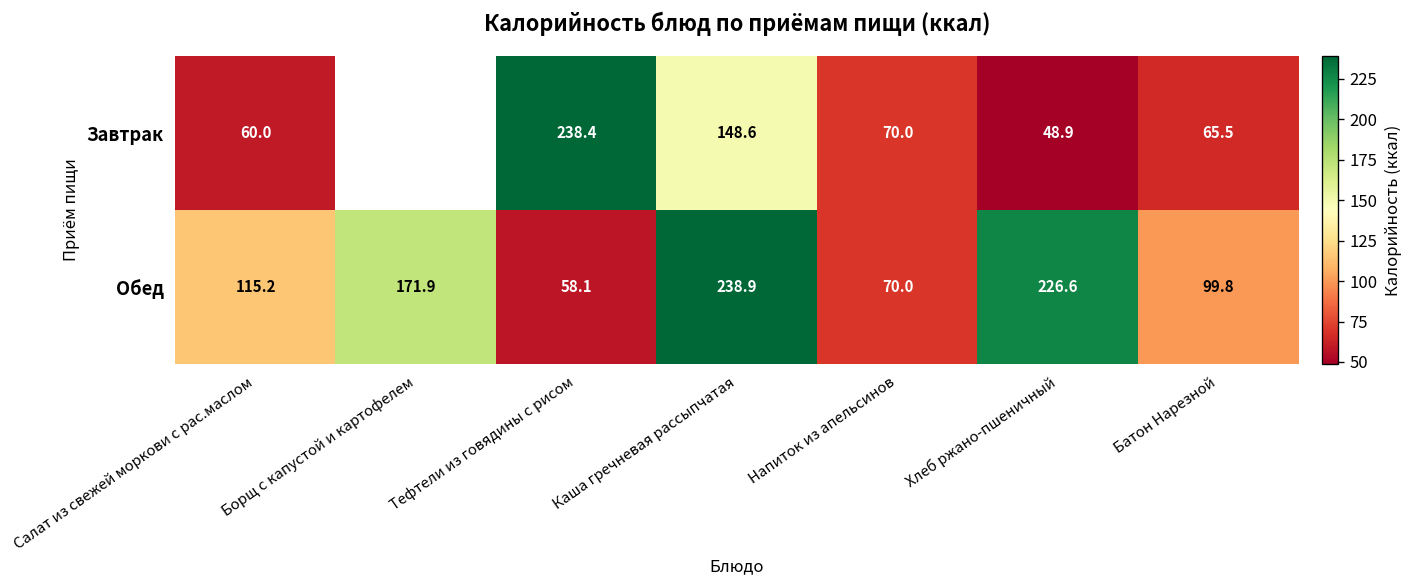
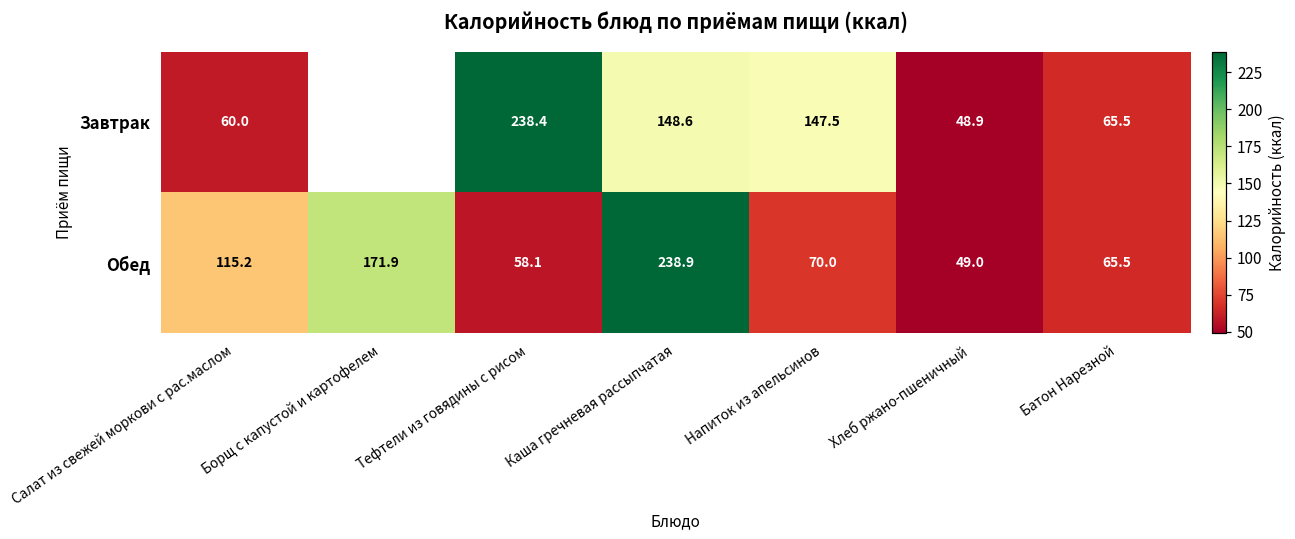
Завтрак, Напиток из апельсинов: 70.0 -> 147.5
Обед, Хлеб ржано-пшеничный: 226.6 -> 49.0
Обед, Батон Нарезной: 99.8 -> 65.5
